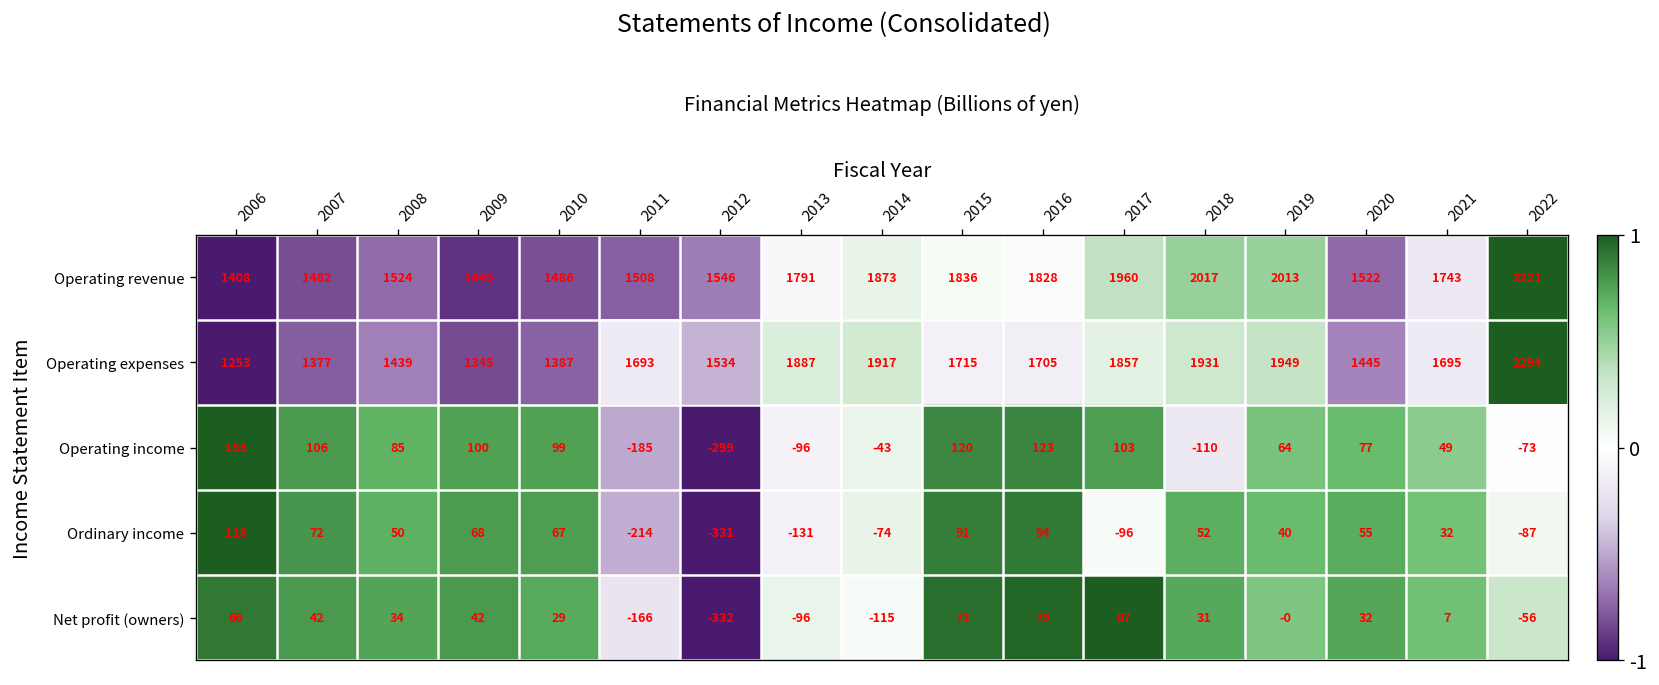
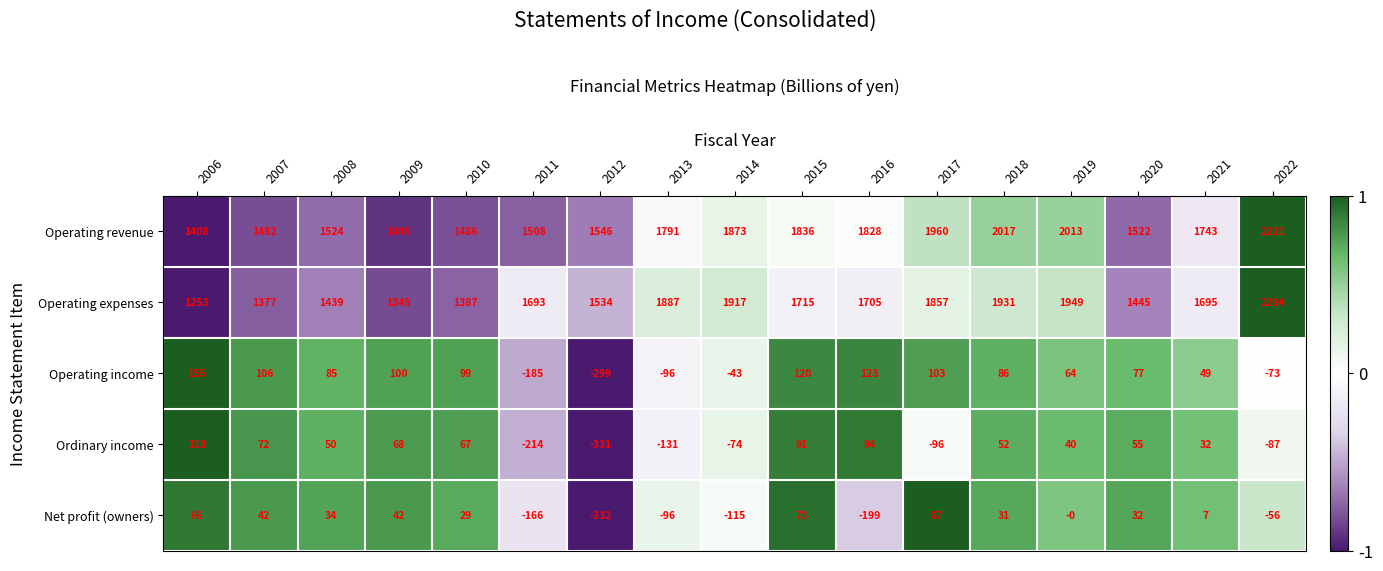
Operating income, 2018: -110 -> 86
Net profit (owners), 2016: 79 -> -199
